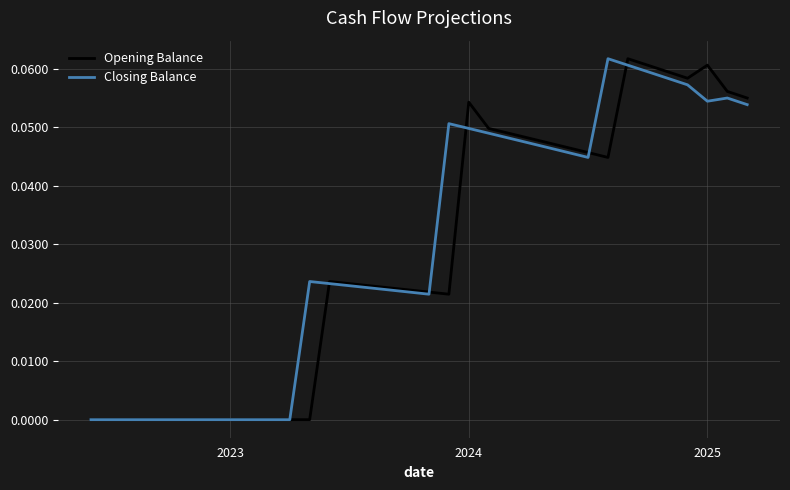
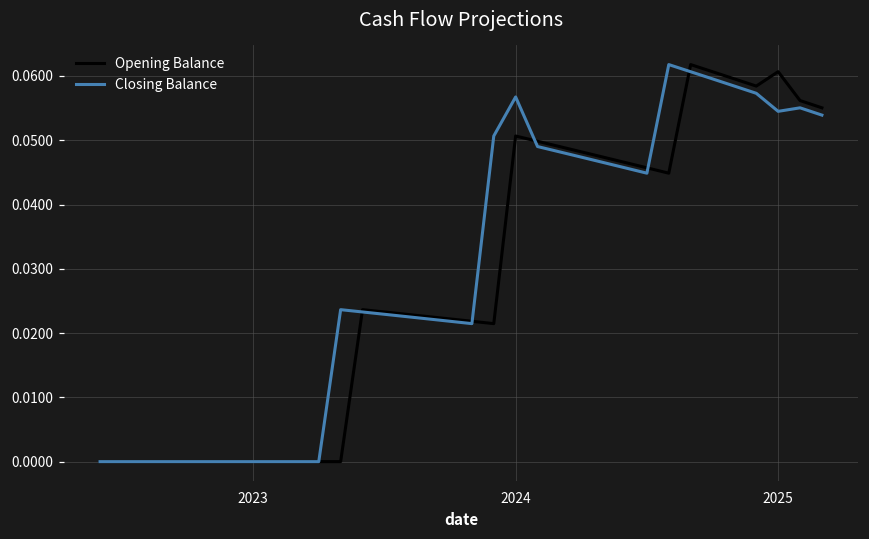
Opening Balance, 2024: 0.054 -> 0.051
Closing Balance, 2024: 0.050 -> 0.057
